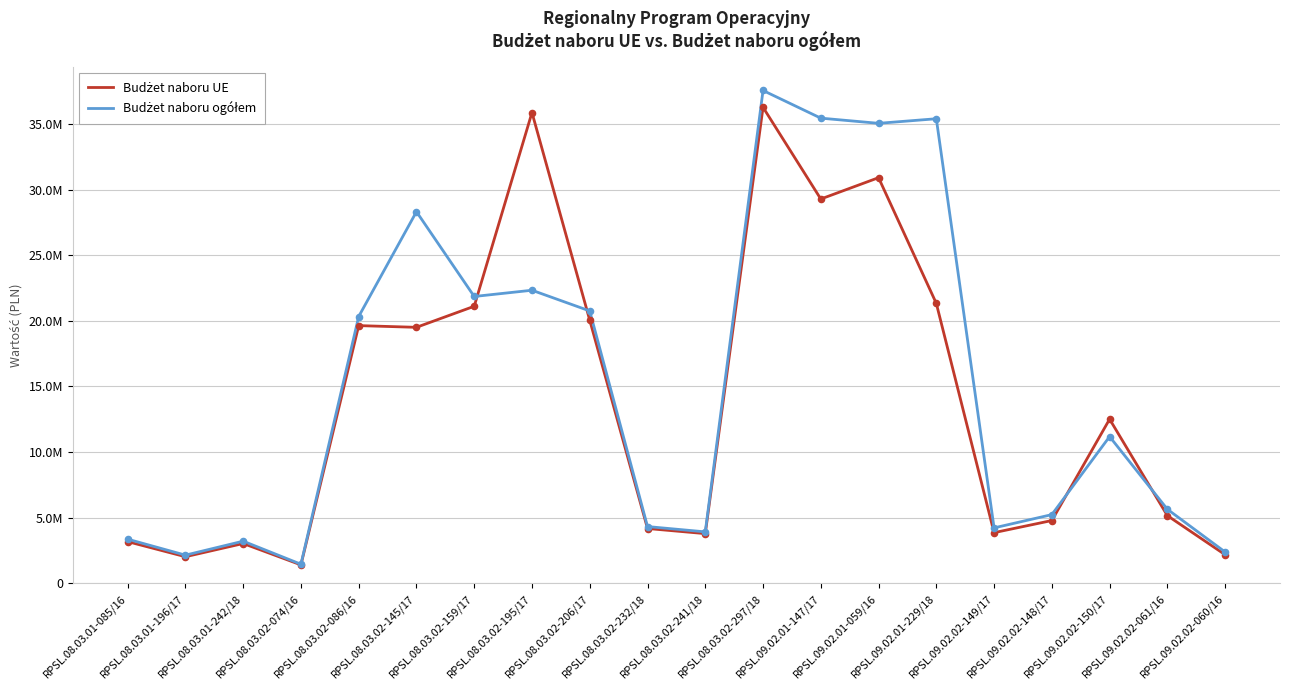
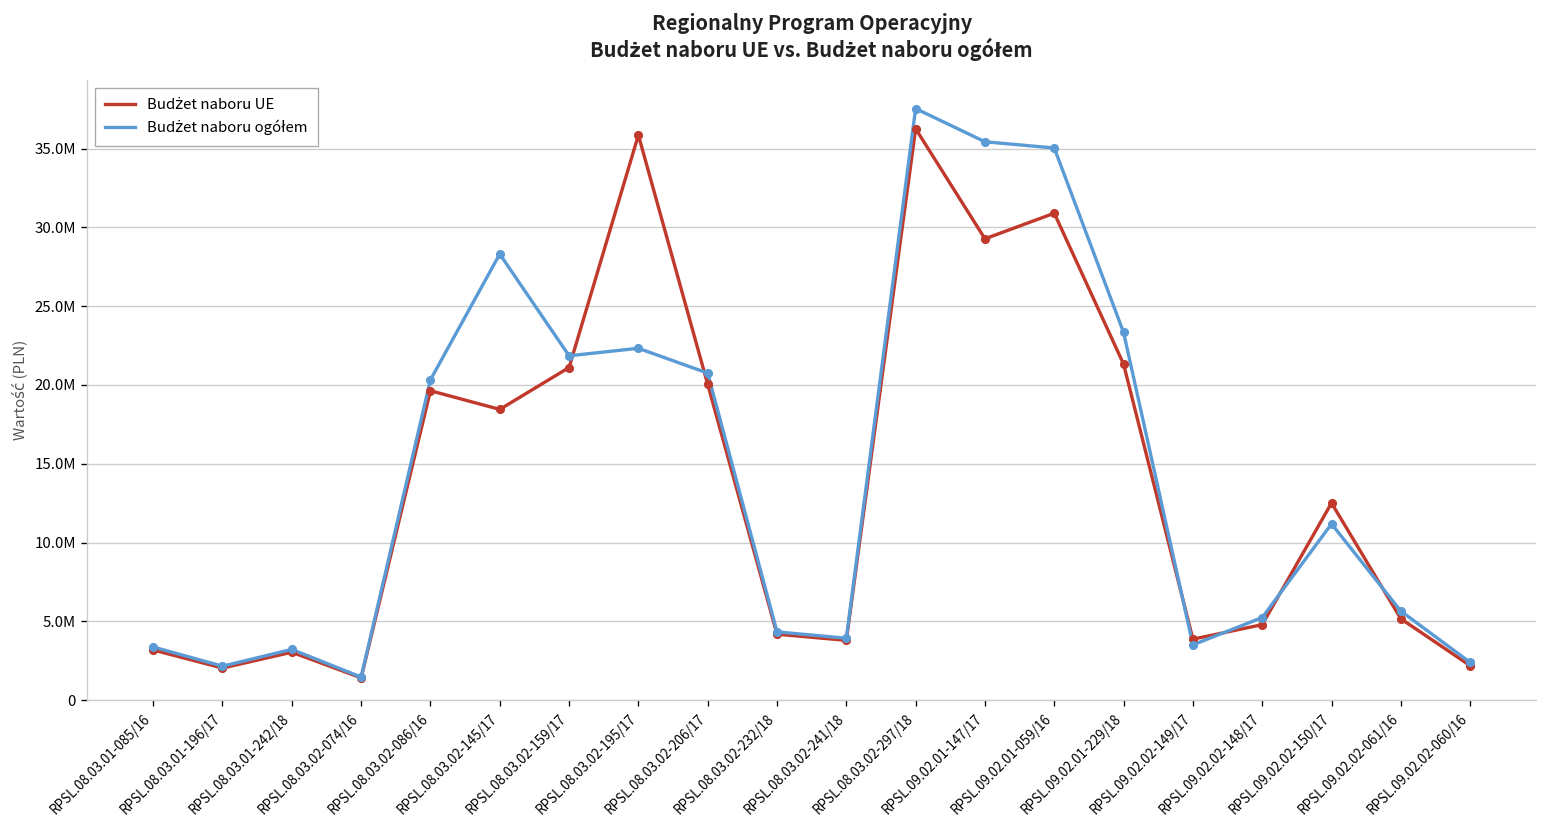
Budżet naboru UE, RPSL.08.03.02-145/17: 19500000 -> 18400000
Budżet naboru ogółem, RPSL.09.02.01-229/18: 35400000 -> 23300000
Budżet naboru ogółem, RPSL.09.02.02-149/17: 4200000 -> 3500000
